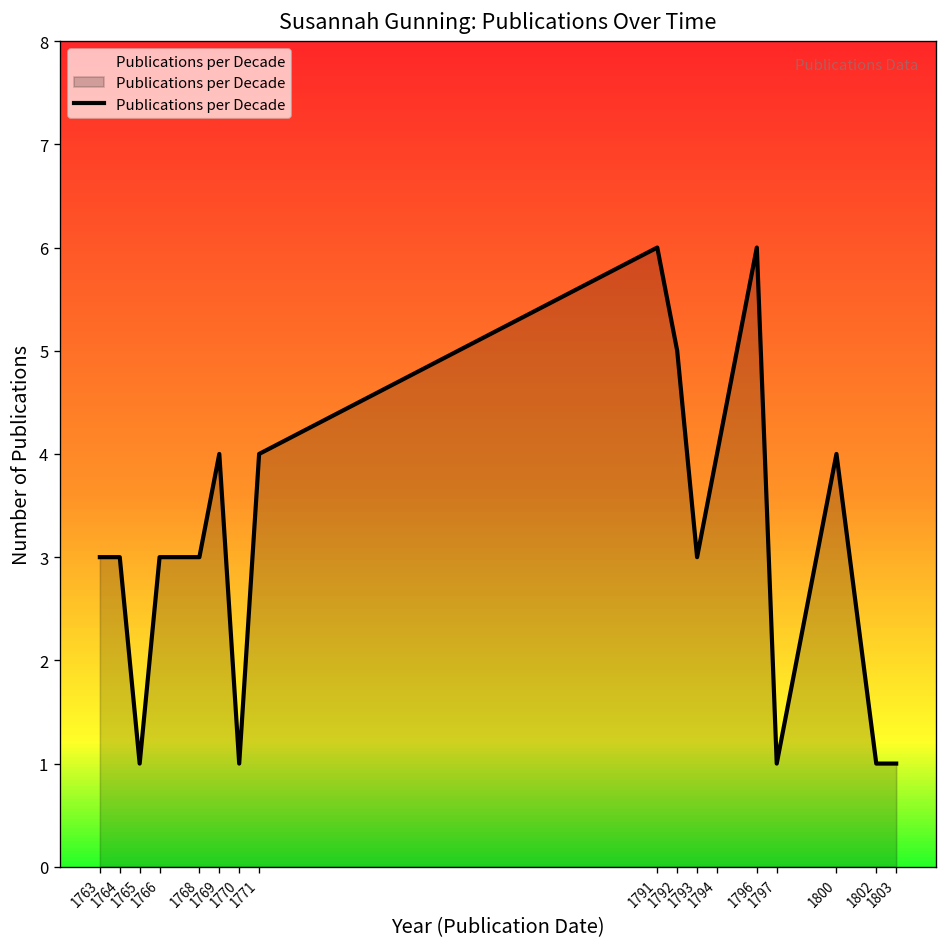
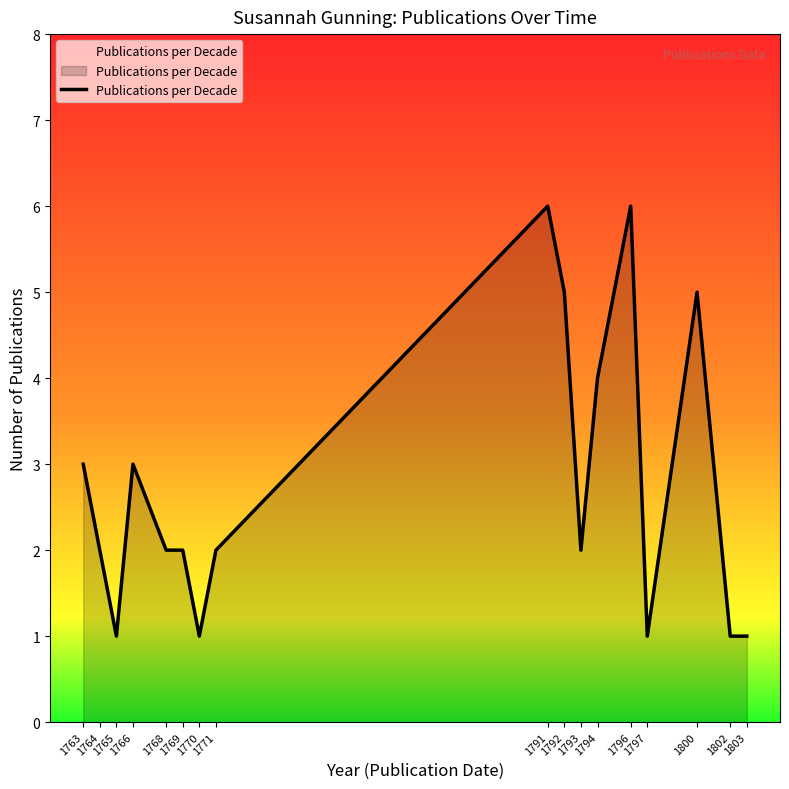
1764: 3 -> 2
1768: 3 -> 2
1769: 4 -> 2
1771: 4 -> 2
1793: 3 -> 2
1800: 4 -> 5
